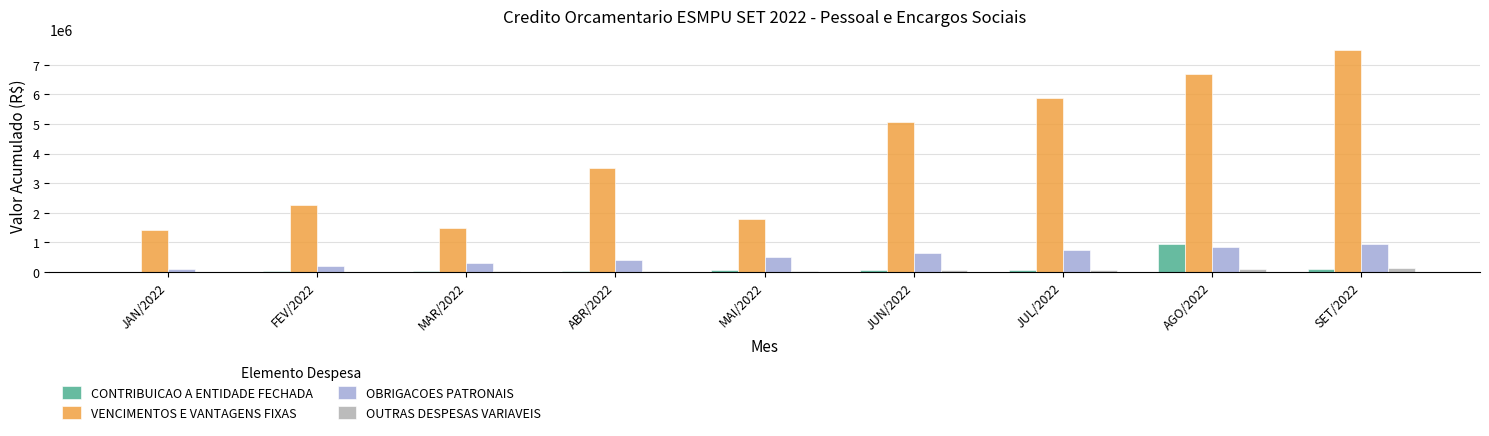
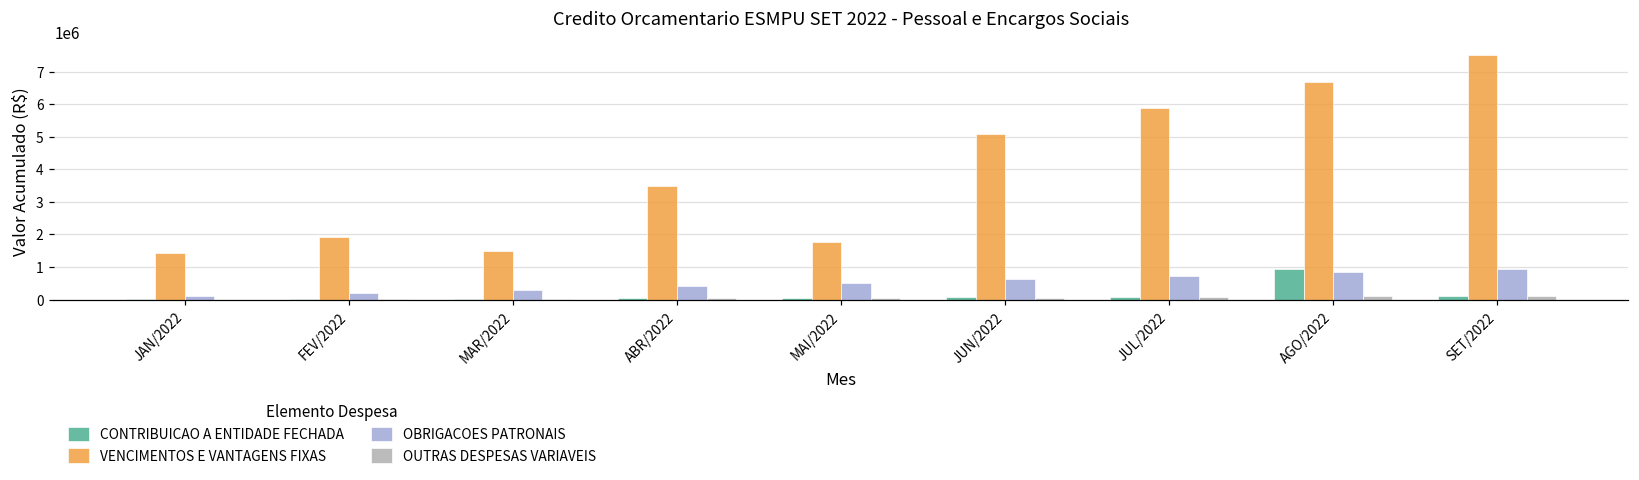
VENCIMENTOS E VANTAGENS FIXAS, FEV/2022: 2200000 -> 1900000
